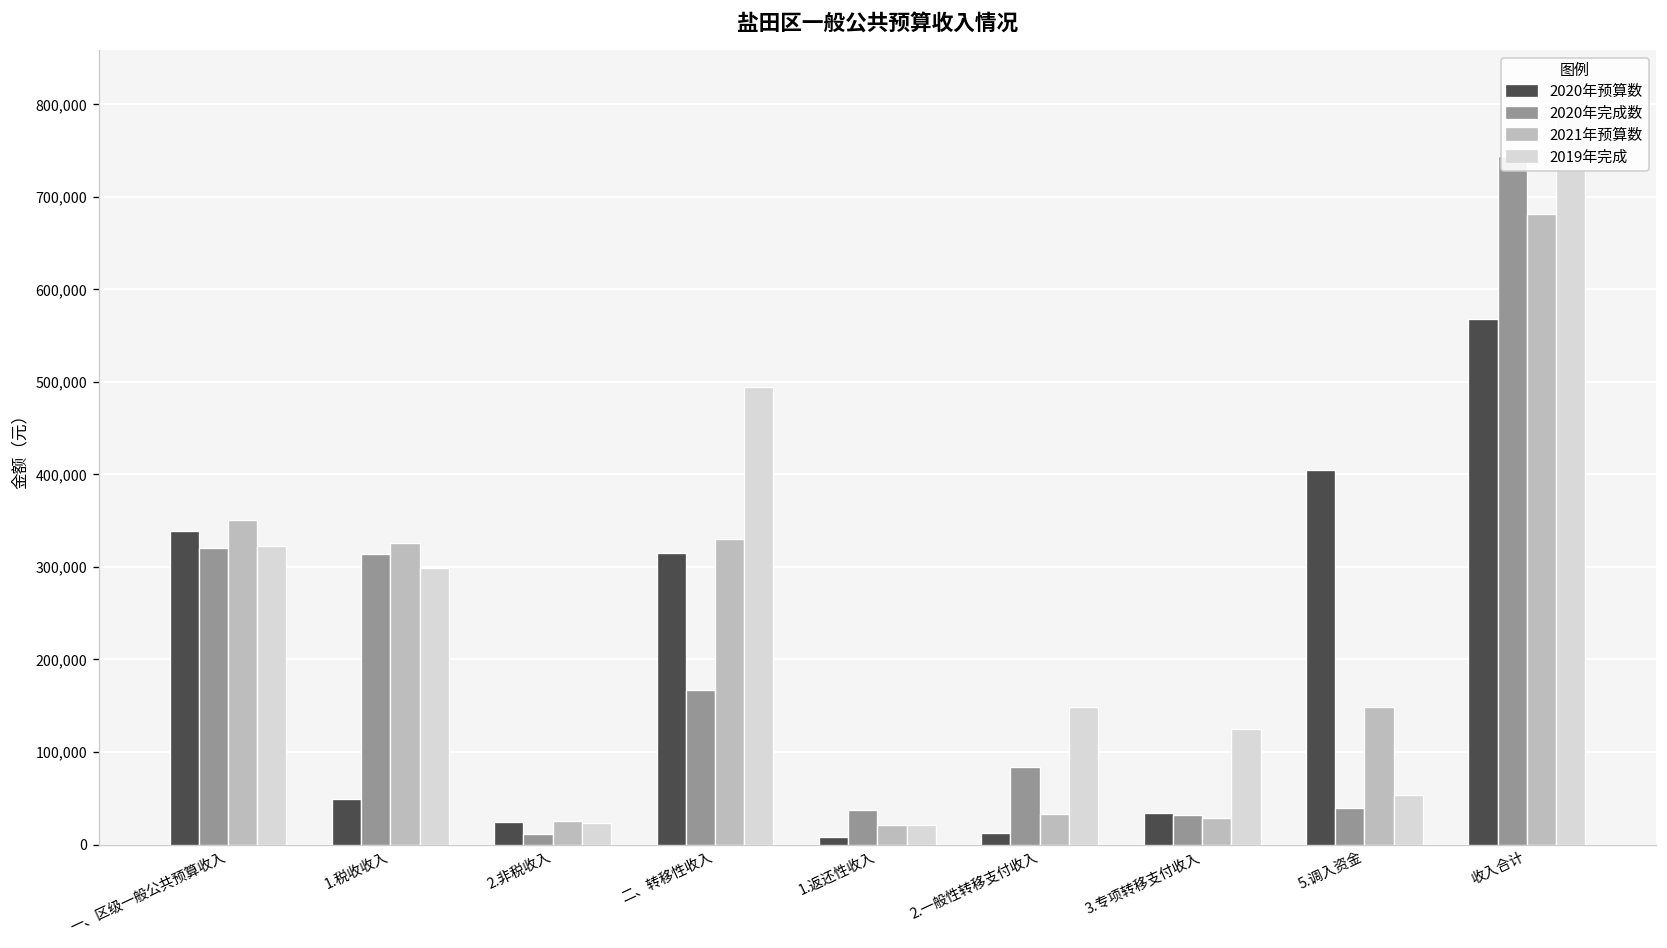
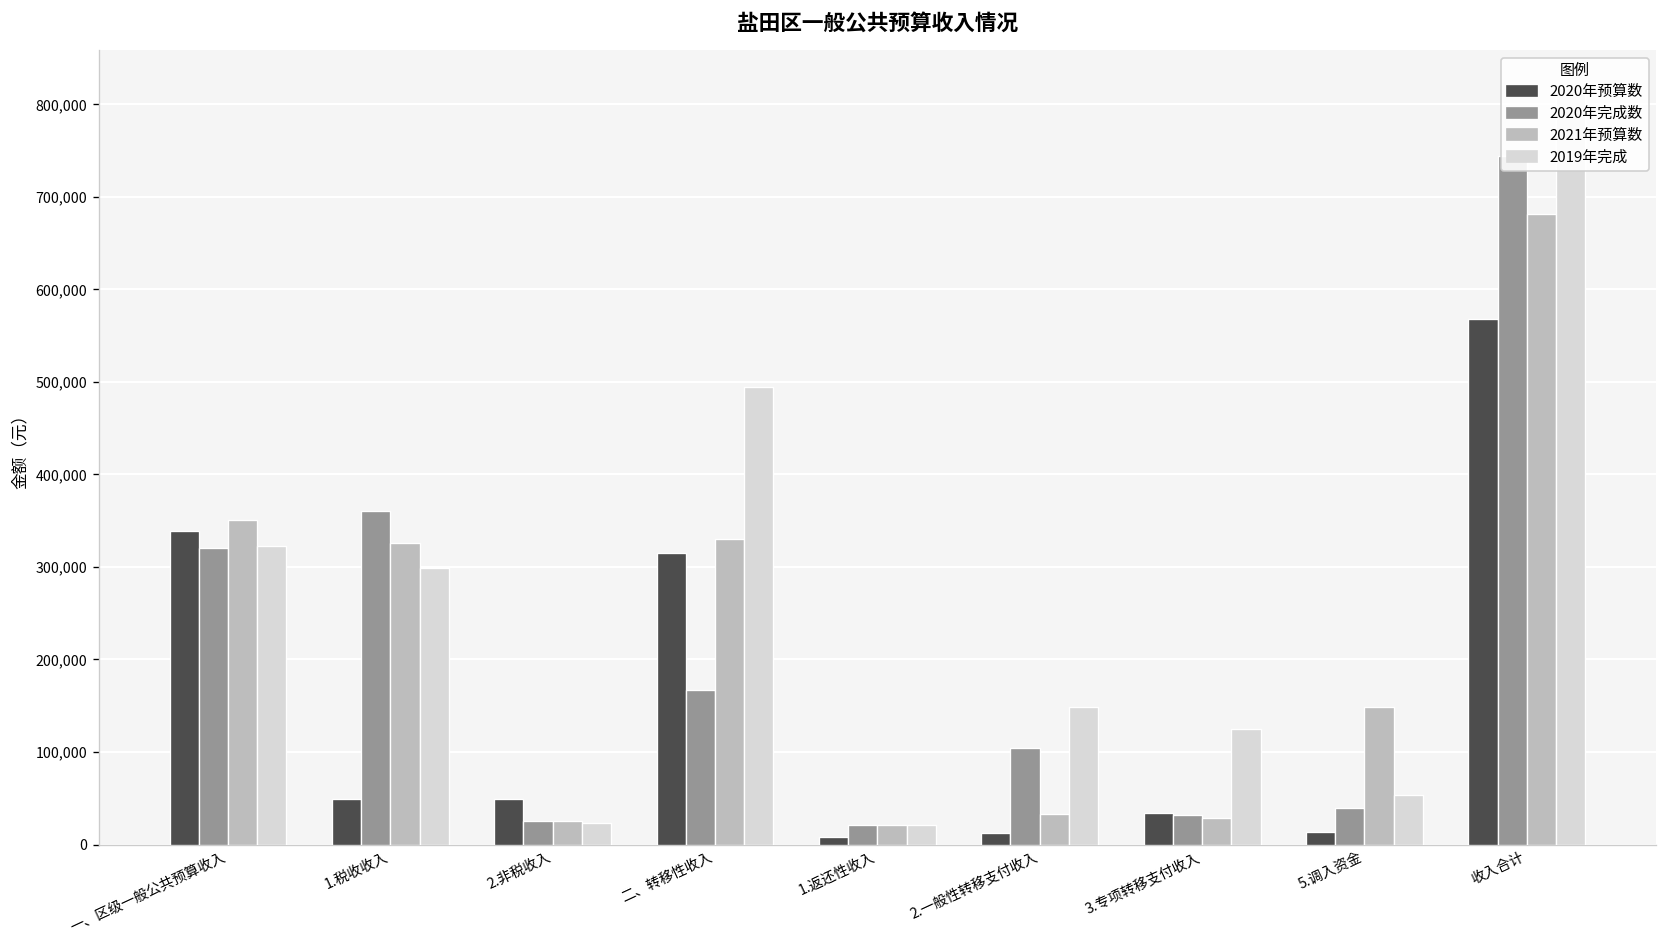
2020年完成数, 1.税收收入: 310,000 -> 360,000
2020年预算数, 2.非税收入: 20,000 -> 50,000
2020年完成数, 2.非税收入: 10,000 -> 20,000
2020年完成数, 1.返还性收入: 40,000 -> 20,000
2020年完成数, 2.一般性转移支付收入: 80,000 -> 100,000
2020年预算数, 5.调入资金: 400,000 -> 10,000
